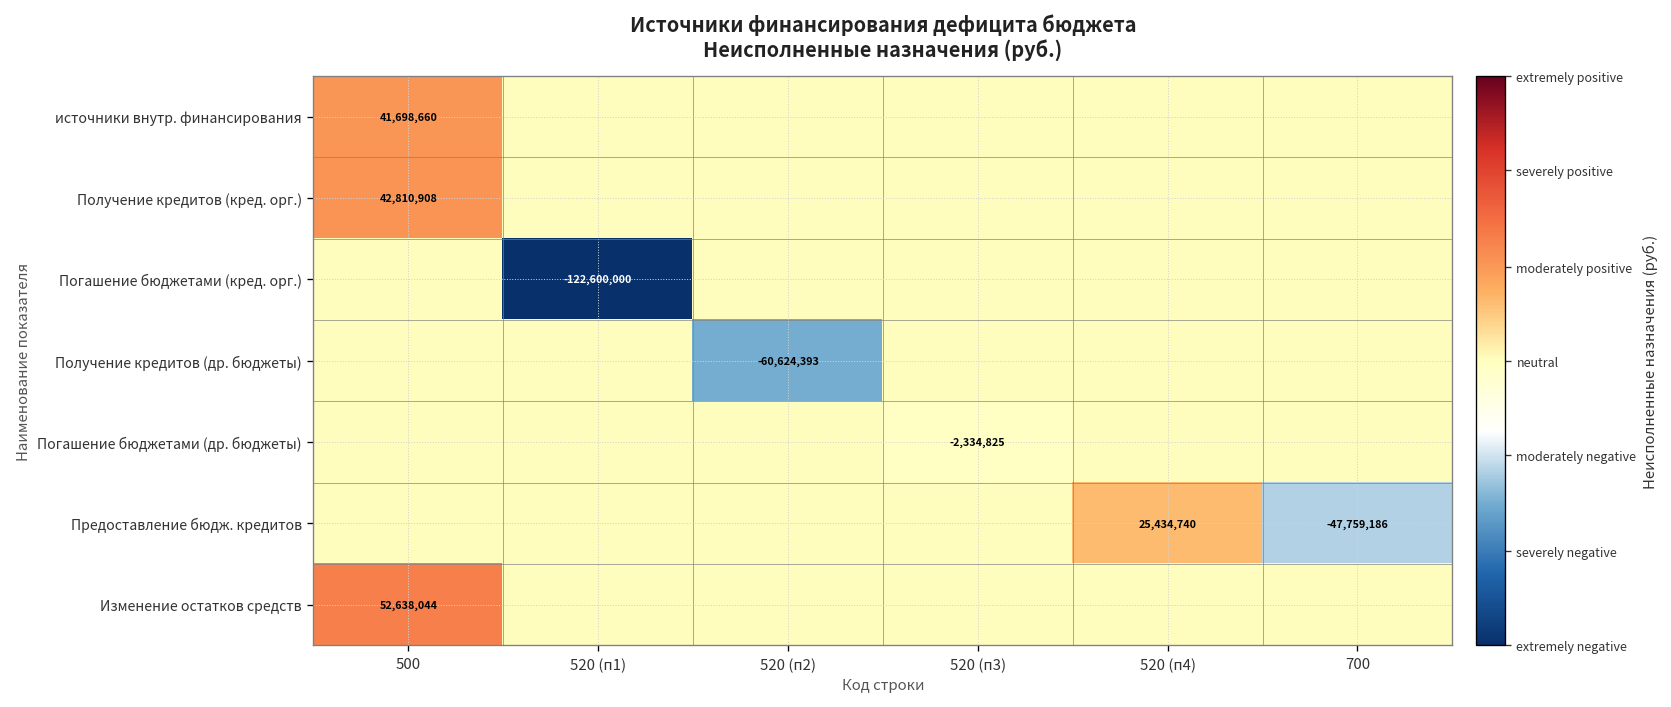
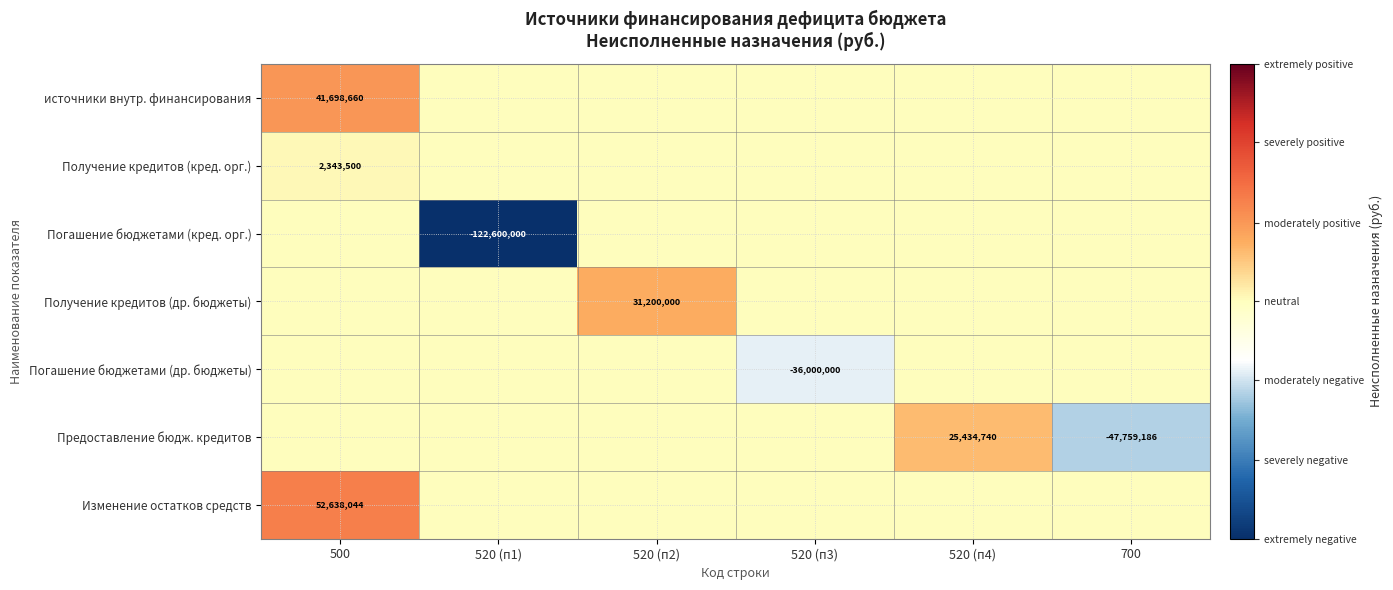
Получение кредитов (кред. орг.), 500: 42,810,908 -> 2,343,500
Получение кредитов (др. бюджеты), 520 (п2): -60,624,393 -> 31,200,000
Погашение бюджетами (др. бюджеты), 520 (п3): -2,334,825 -> -36,000,000
